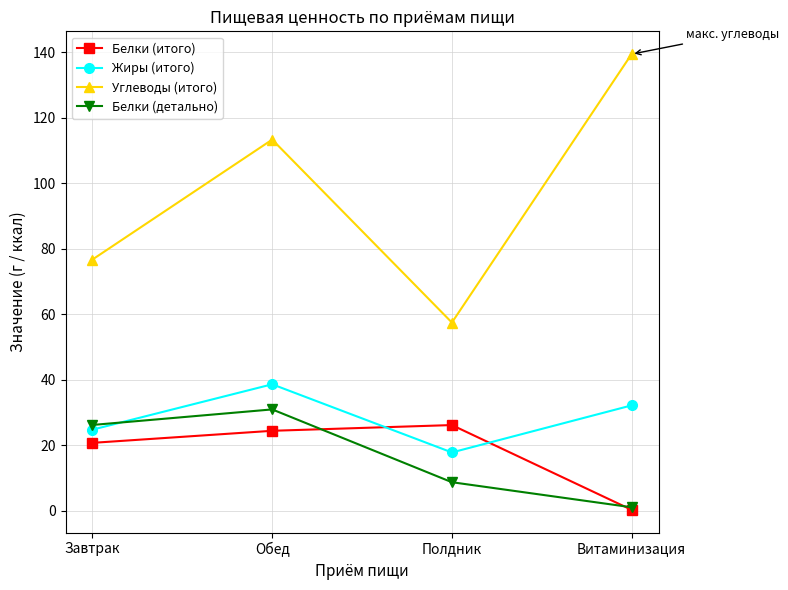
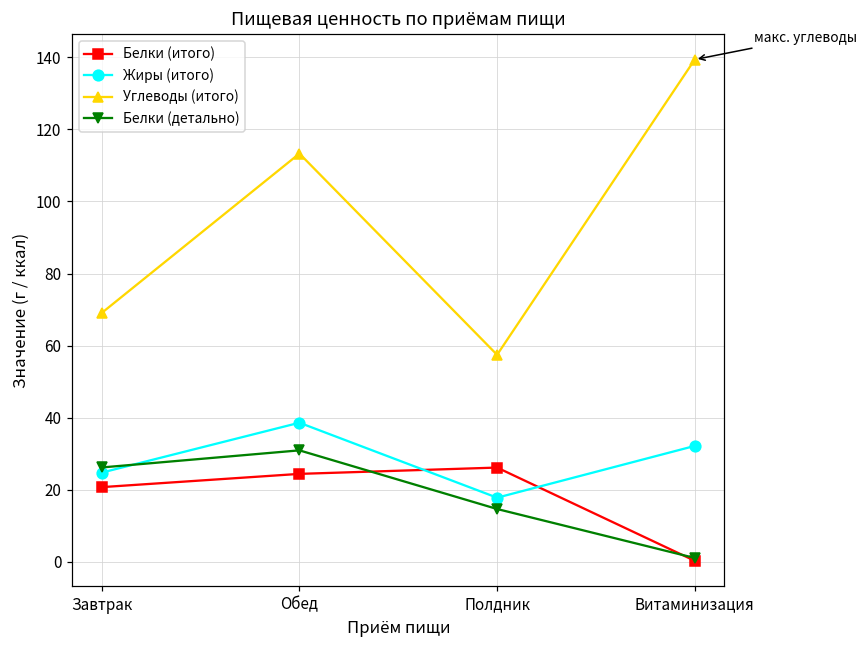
Углеводы (итого), Завтрак: 77 -> 69
Белки (детально), Полдник: 9 -> 15
